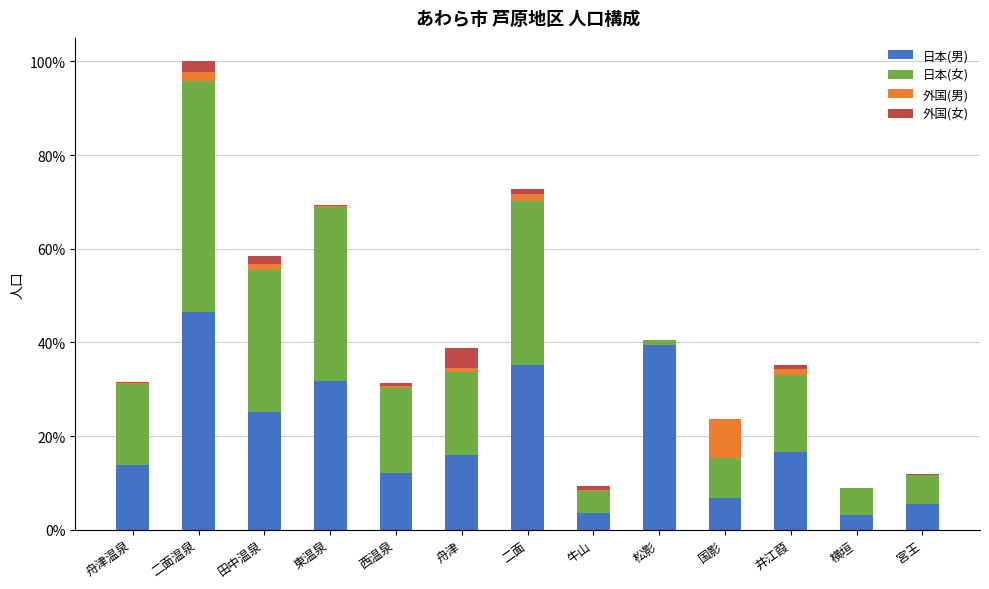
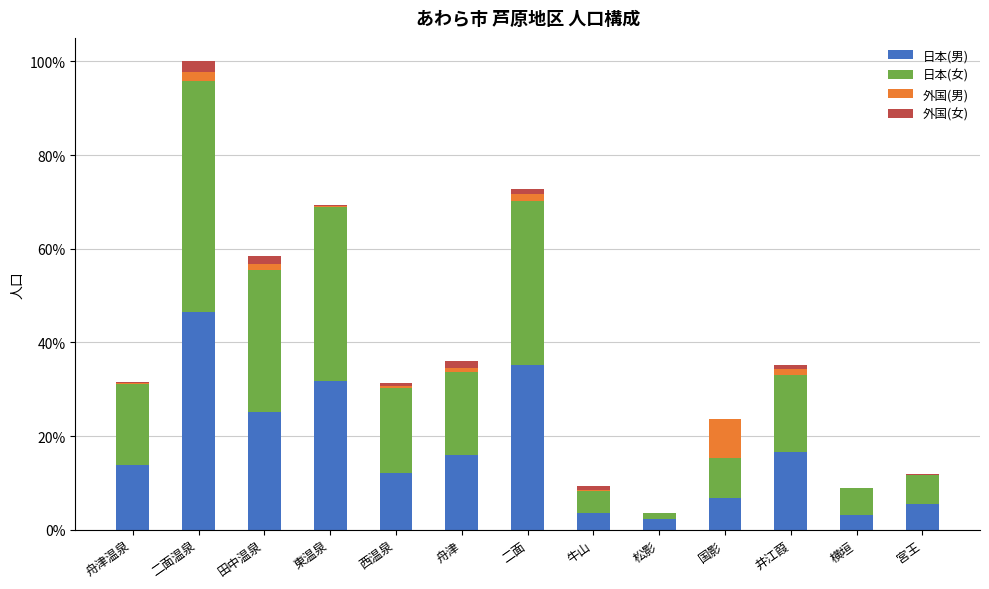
外国(女), 舟津: 4% -> 1%
日本(男), 松影: 39% -> 2%
